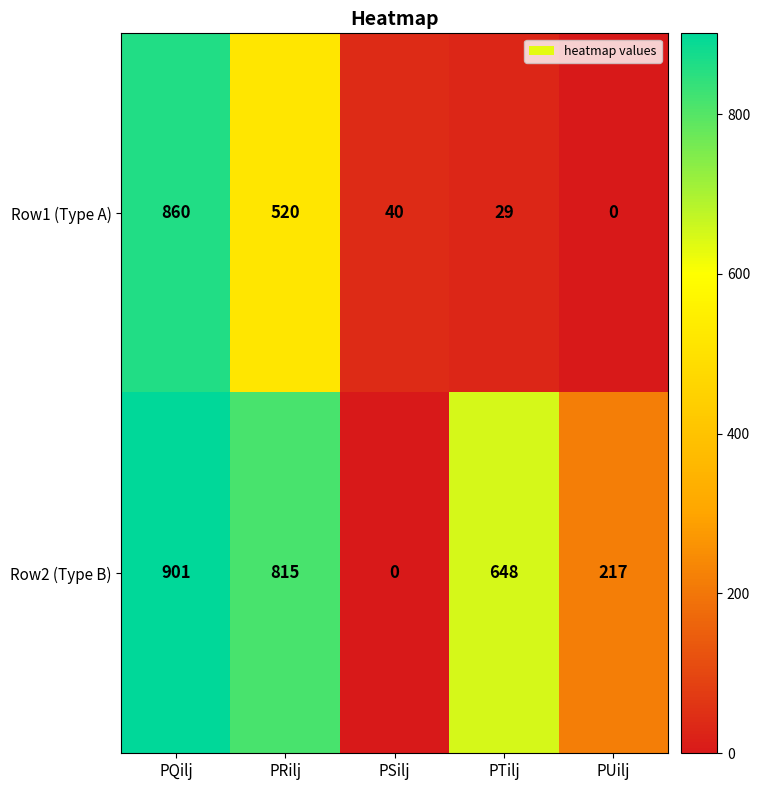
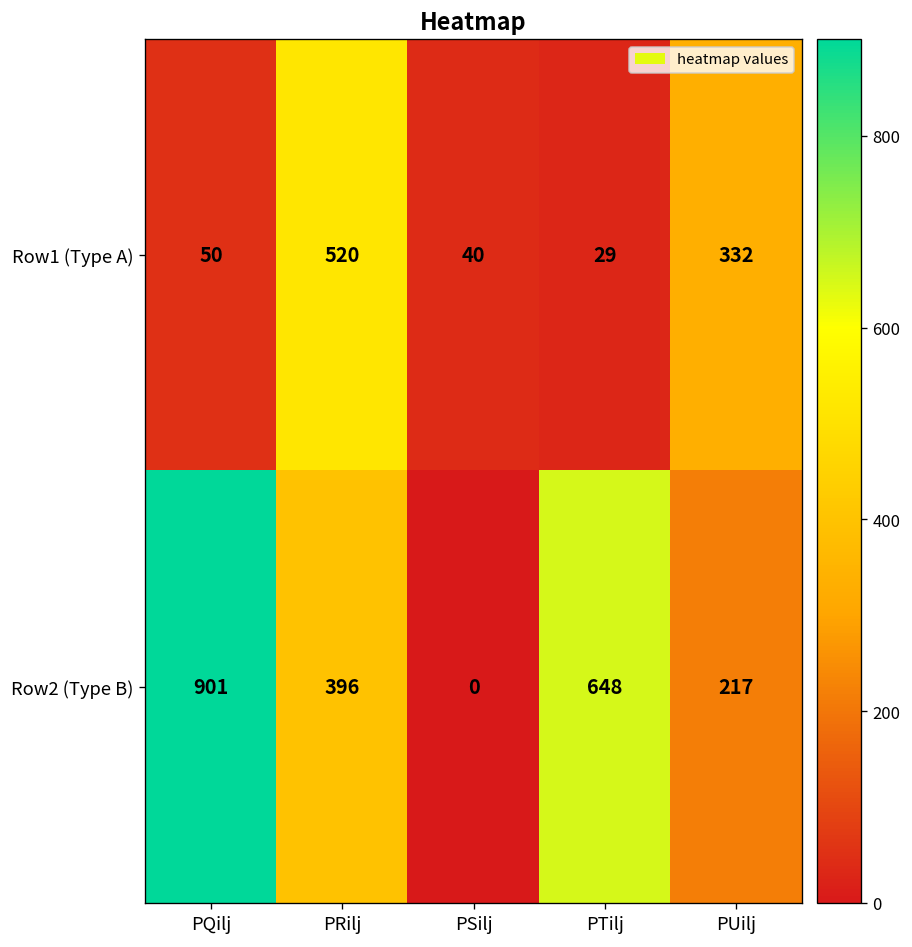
Row1 (Type A), PQilj: 860 -> 50
Row1 (Type A), PUilj: 0 -> 332
Row2 (Type B), PRilj: 815 -> 396
